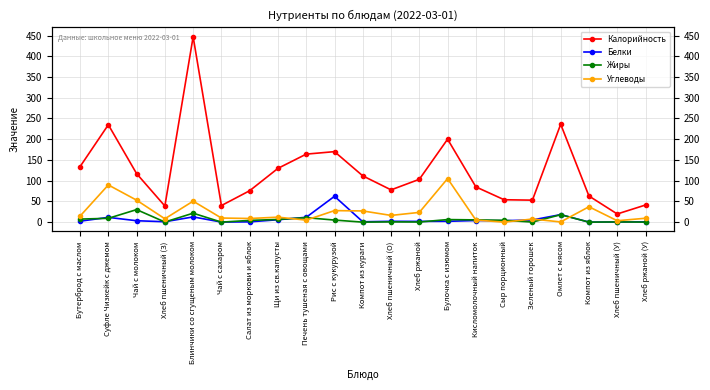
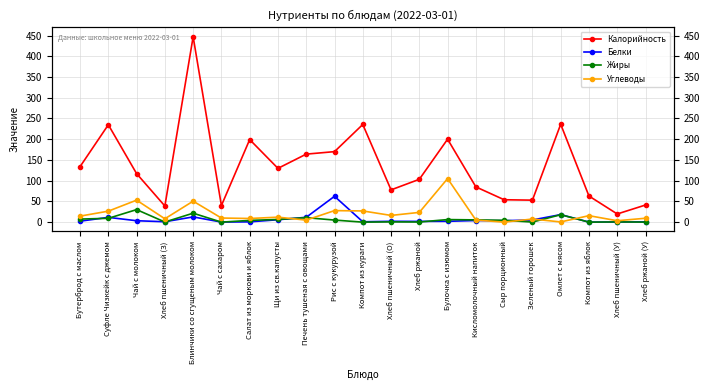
Углеводы, Суфле Чизкейк с джемом: 90 -> 30
Калорийность, Салат из моркови и яблок: 80 -> 200
Калорийность, Компот из кураги: 110 -> 240
Углеводы, Компот из яблок: 40 -> 20
